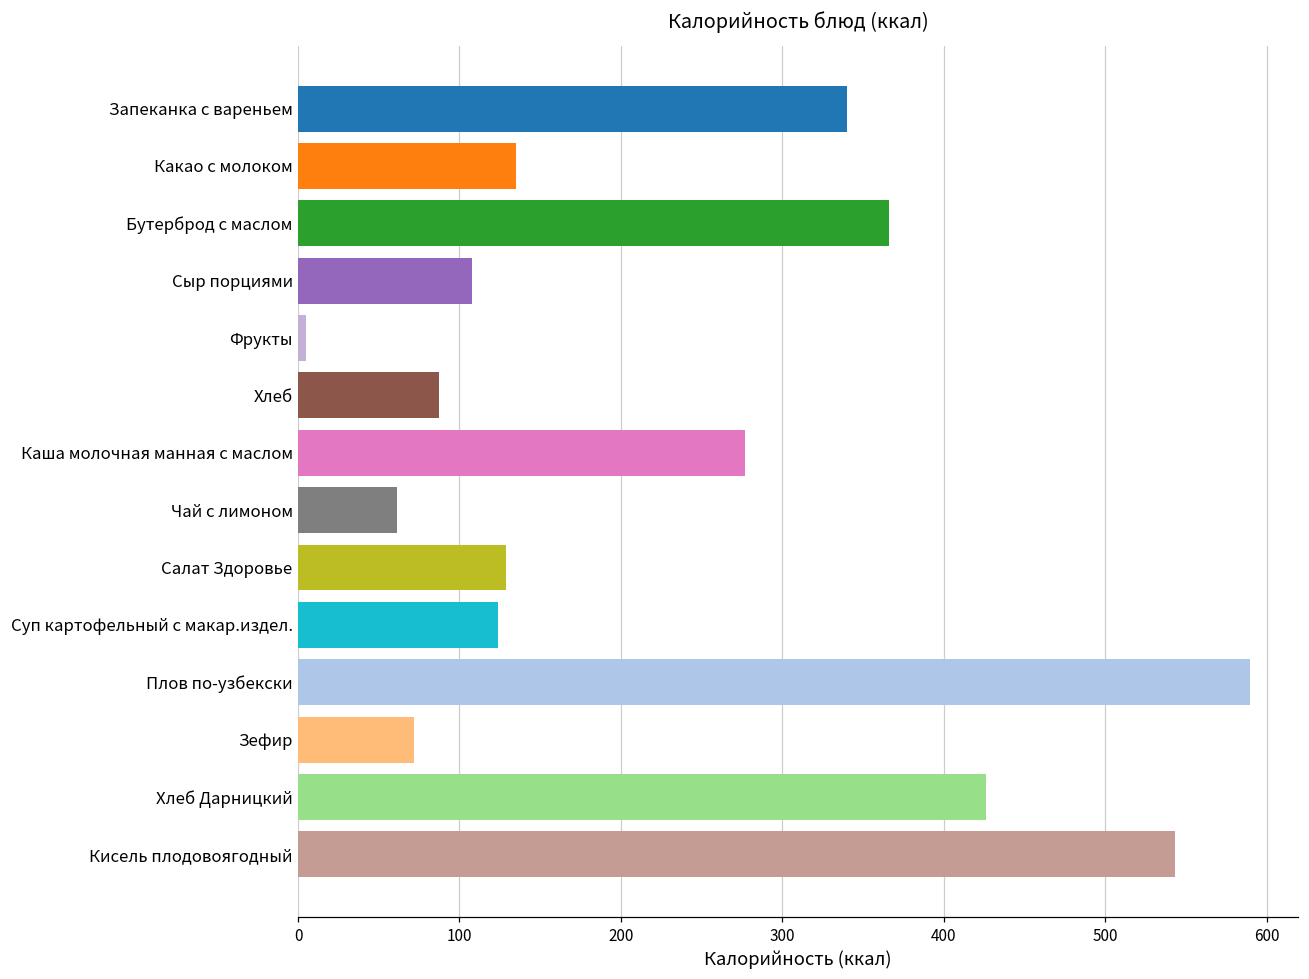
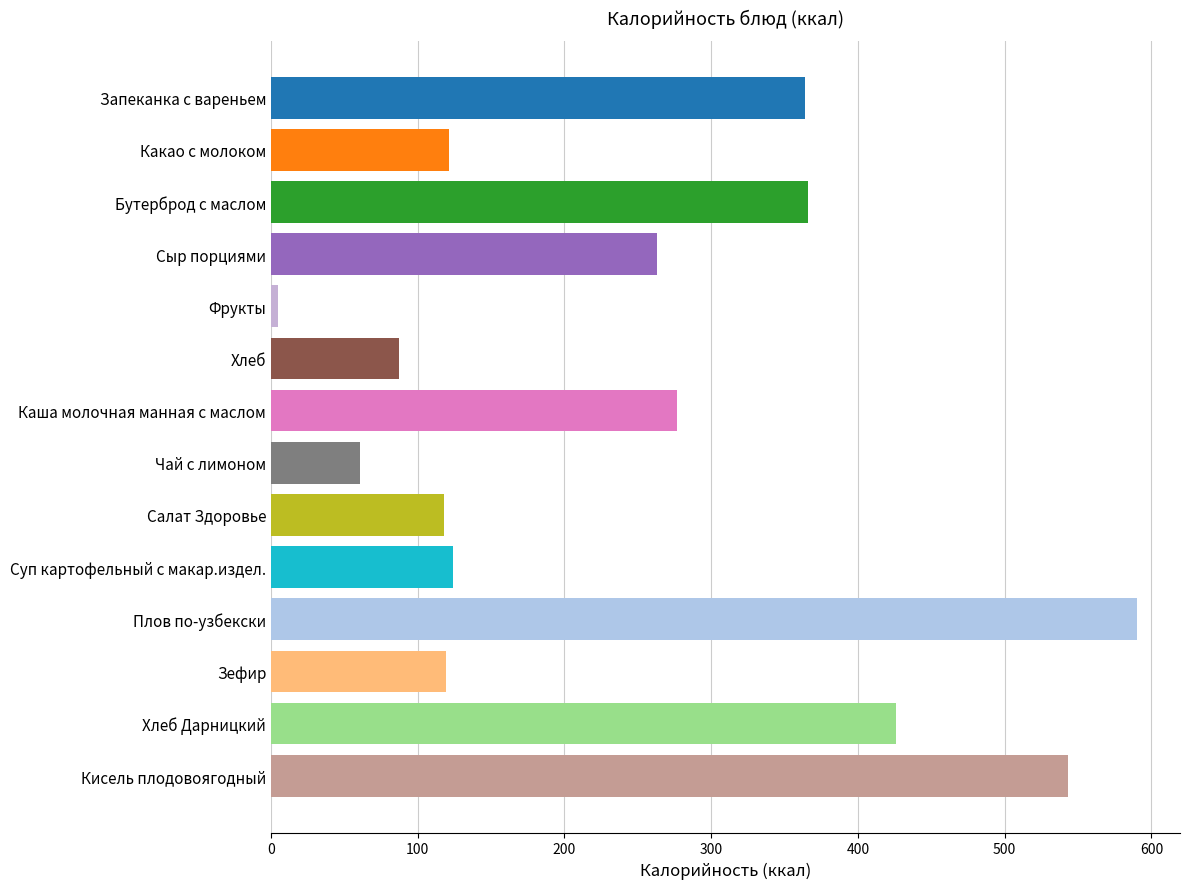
Запеканка с вареньем: 340 -> 364
Какао с молоком: 135 -> 121
Сыр порциями: 108 -> 263
Салат Здоровье: 129 -> 118
Зефир: 72 -> 119
